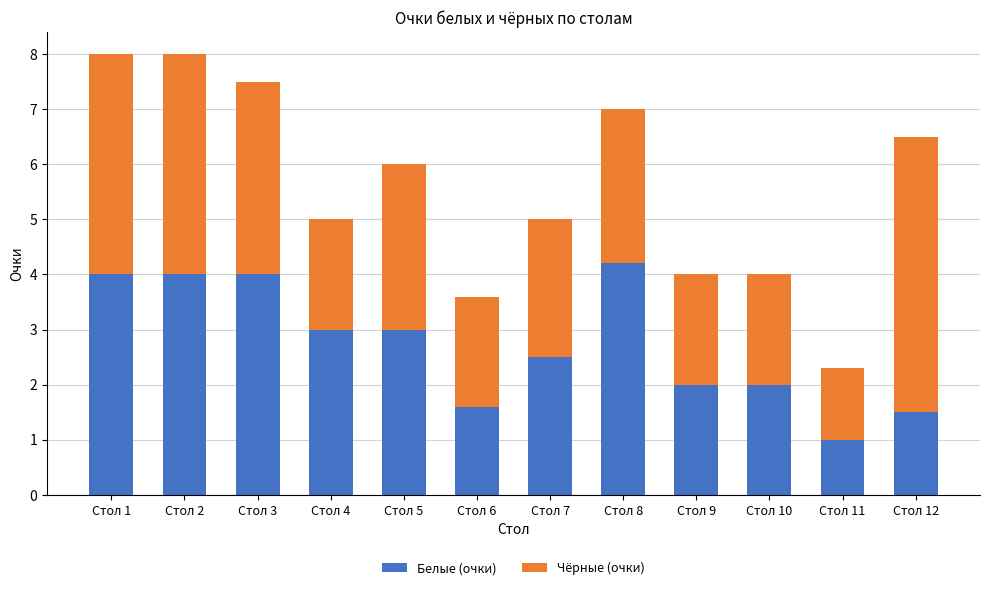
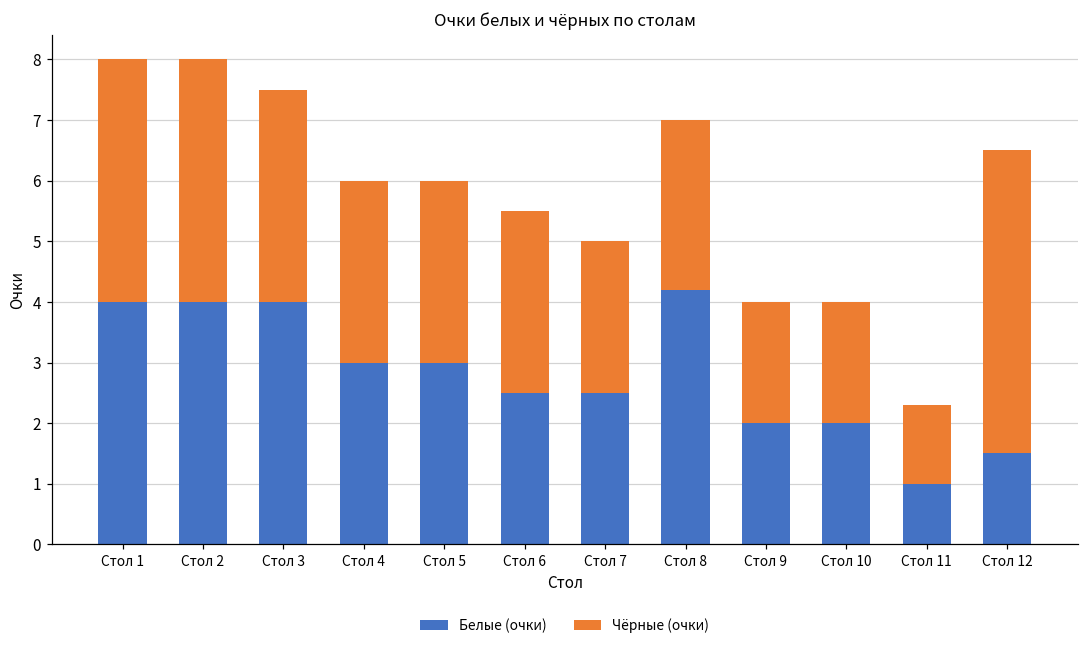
Чёрные (очки), Стол 4: 2 -> 3
Белые (очки), Стол 6: 1.6 -> 2.5
Чёрные (очки), Стол 6: 2 -> 3
